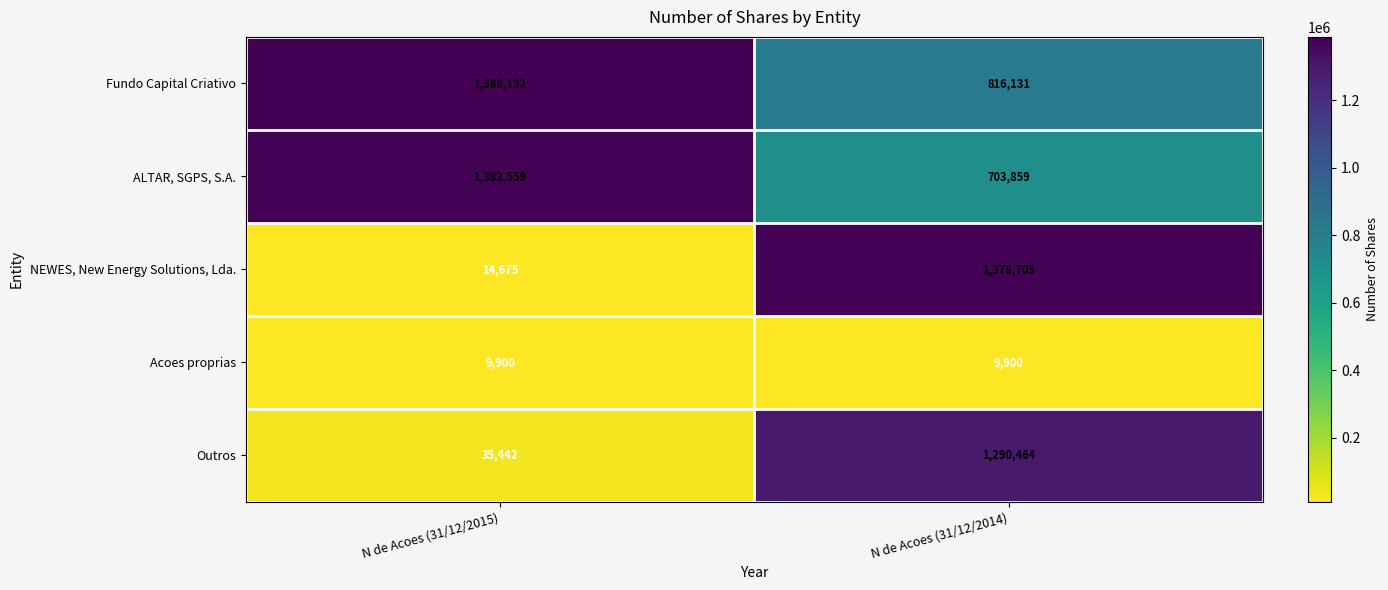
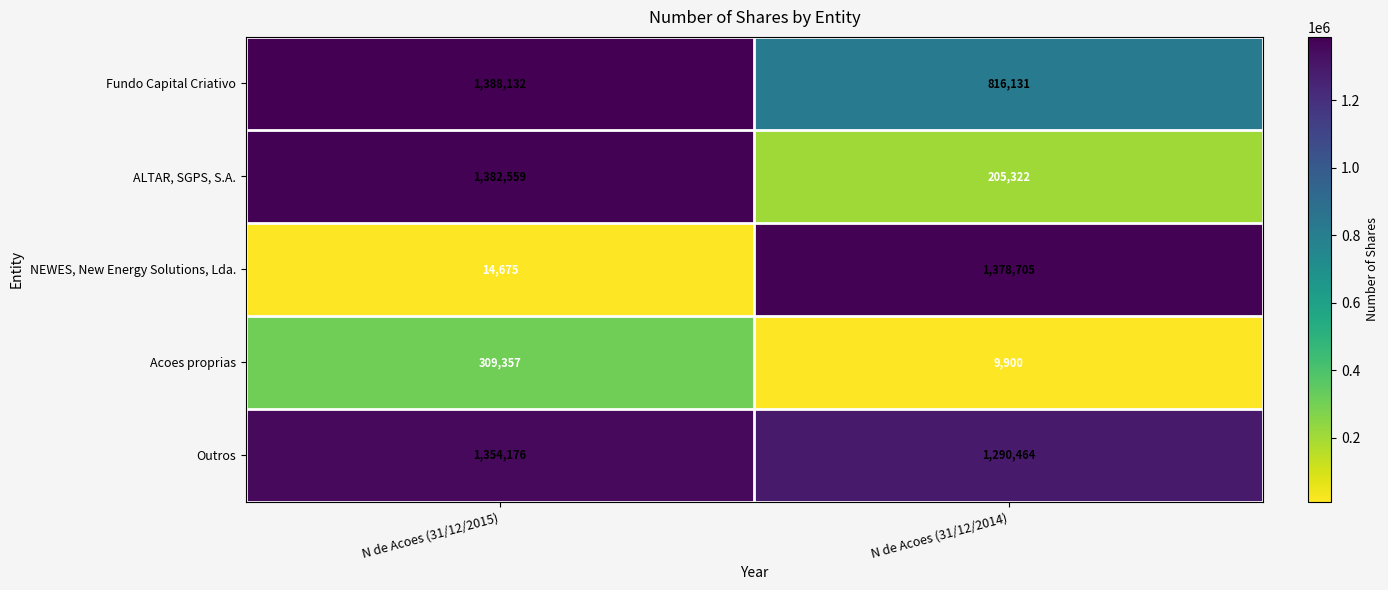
ALTAR, SGPS, S.A., N de Acoes (31/12/2014): 703,859 -> 205,322
Acoes proprias, N de Acoes (31/12/2015): 9,900 -> 309,357
Outros, N de Acoes (31/12/2015): 35,442 -> 1,354,176
